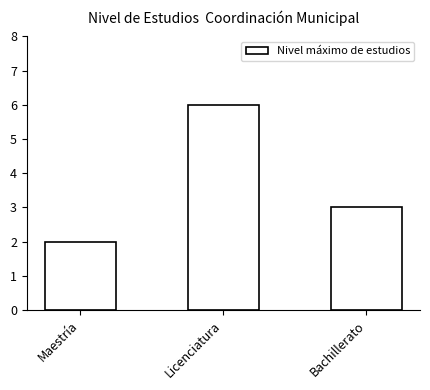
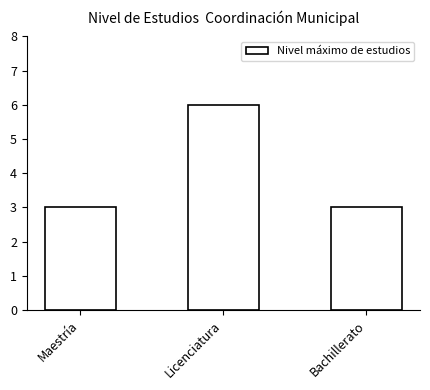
Maestría: 2 -> 3
